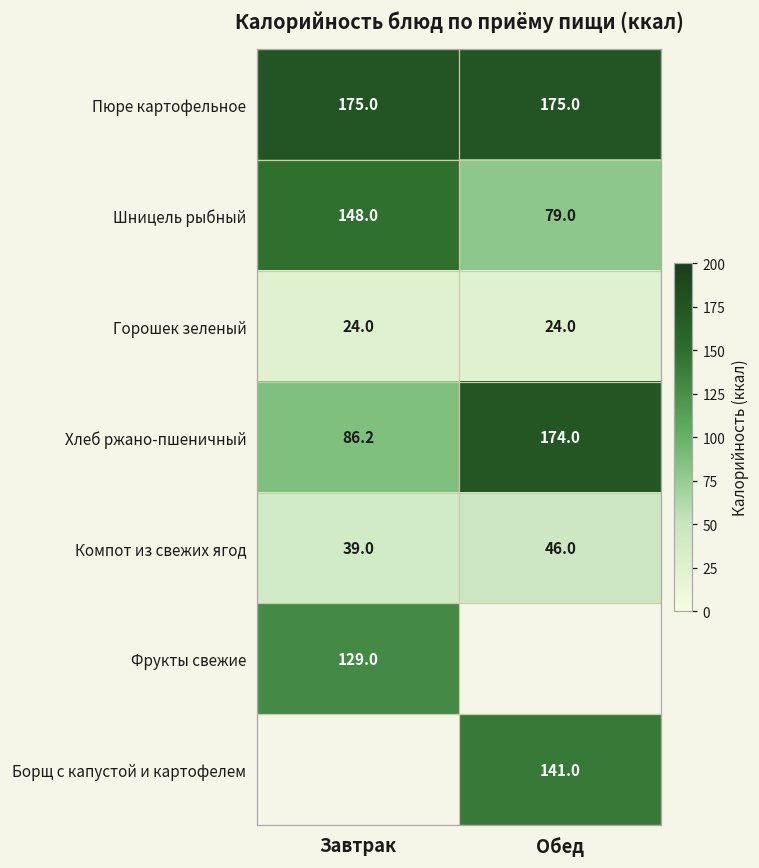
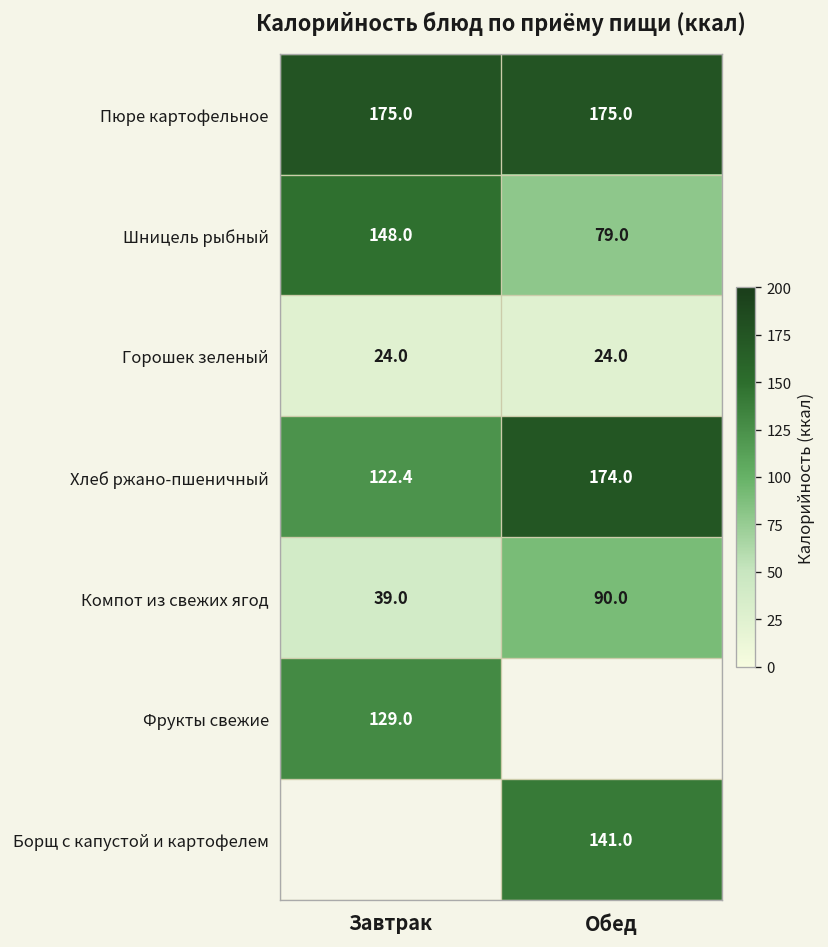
Хлеб ржано-пшеничный, Завтрак: 86.2 -> 122.4
Компот из свежих ягод, Обед: 46.0 -> 90.0
